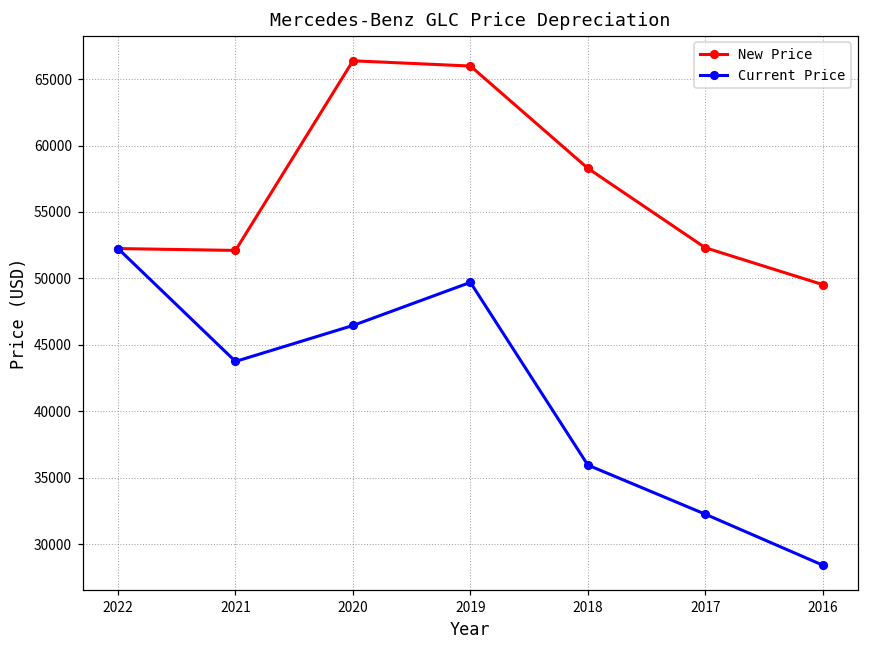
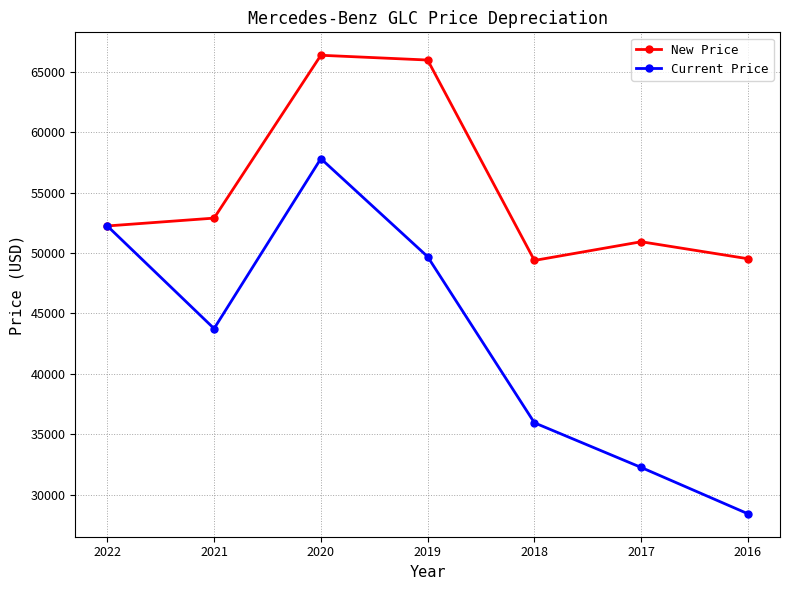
New Price, 2021: 52100 -> 52900
Current Price, 2020: 46500 -> 57800
New Price, 2018: 58300 -> 49400
New Price, 2017: 52300 -> 50900
